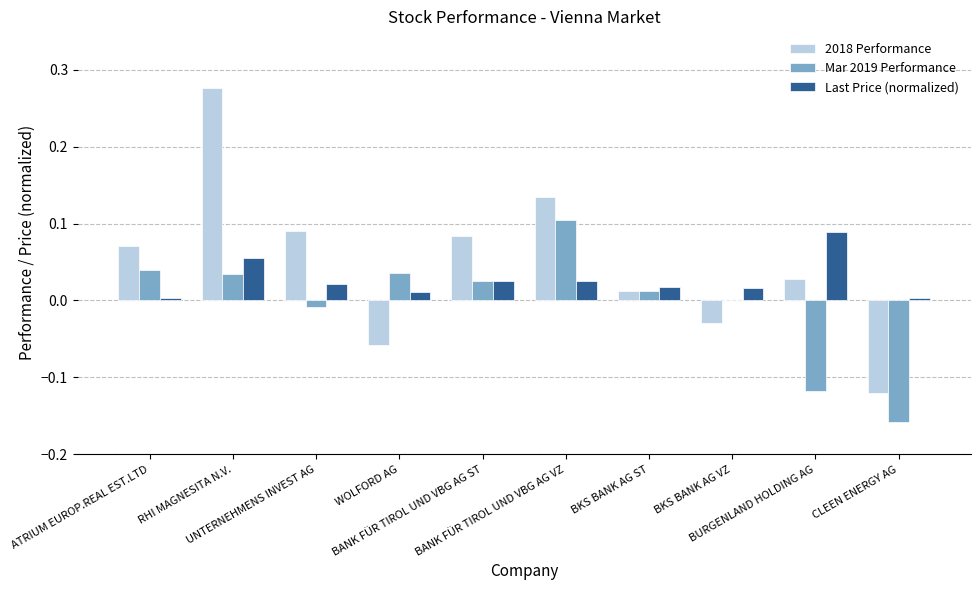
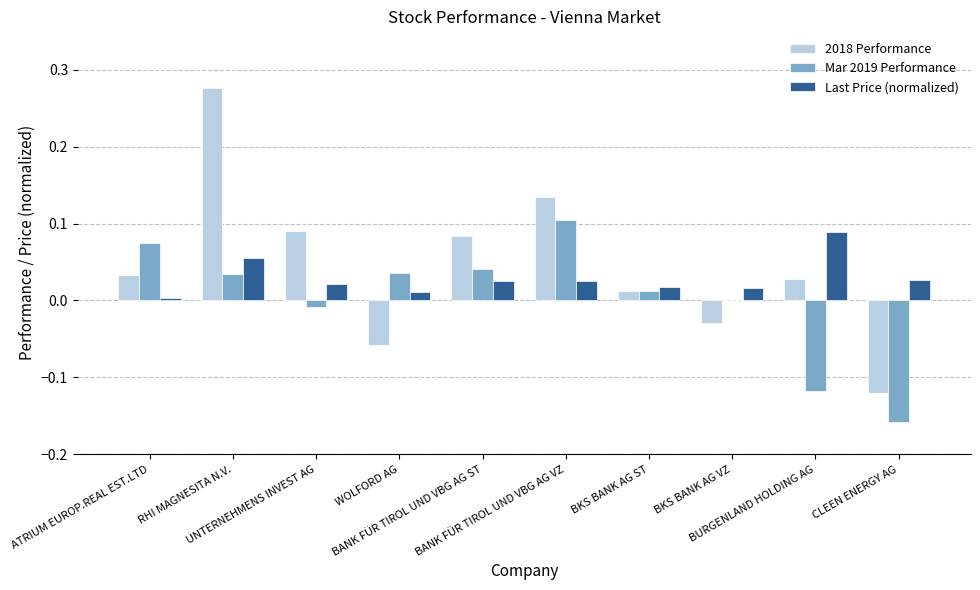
2018 Performance, ATRIUM EUROP.REAL EST.LTD: 0.07 -> 0.03
Mar 2019 Performance, ATRIUM EUROP.REAL EST.LTD: 0.04 -> 0.08
Mar 2019 Performance, BANK FÜR TIROL UND VBG AG ST: 0.03 -> 0.04
Last Price (normalized), CLEEN ENERGY AG: 0.00 -> 0.03
